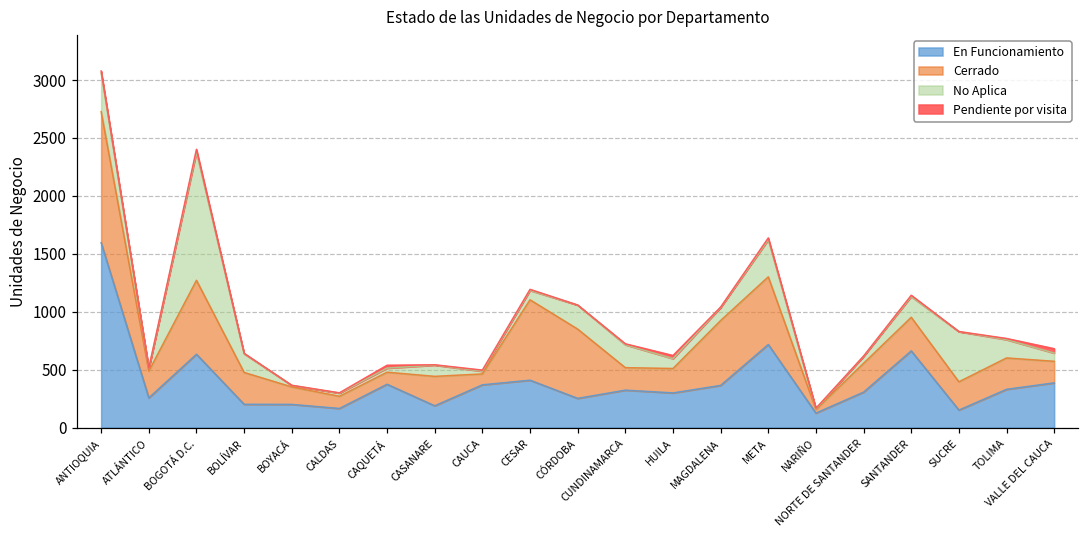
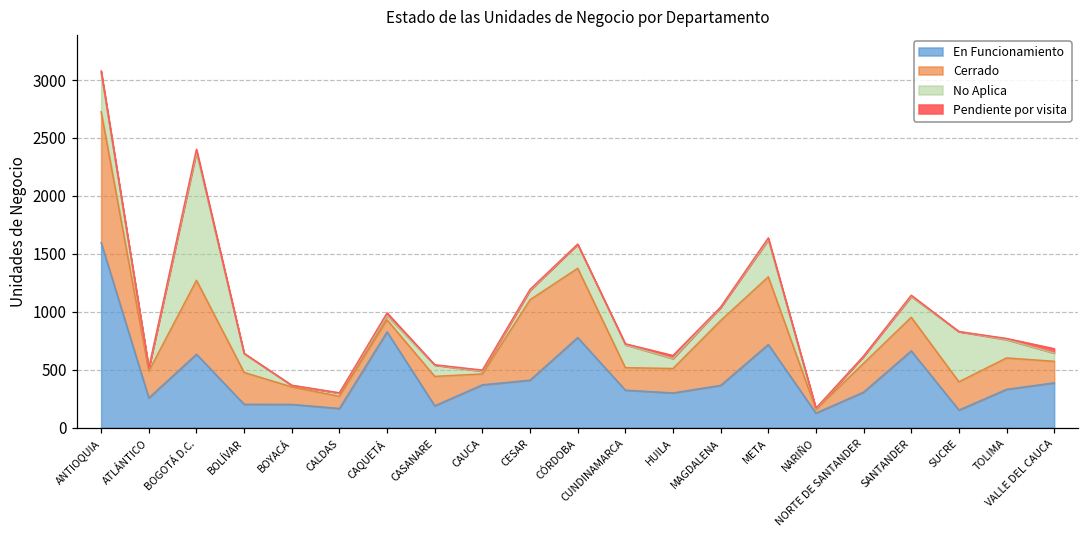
En Funcionamiento, CAQUETÁ: 370 -> 830
En Funcionamiento, CÓRDOBA: 250 -> 780
